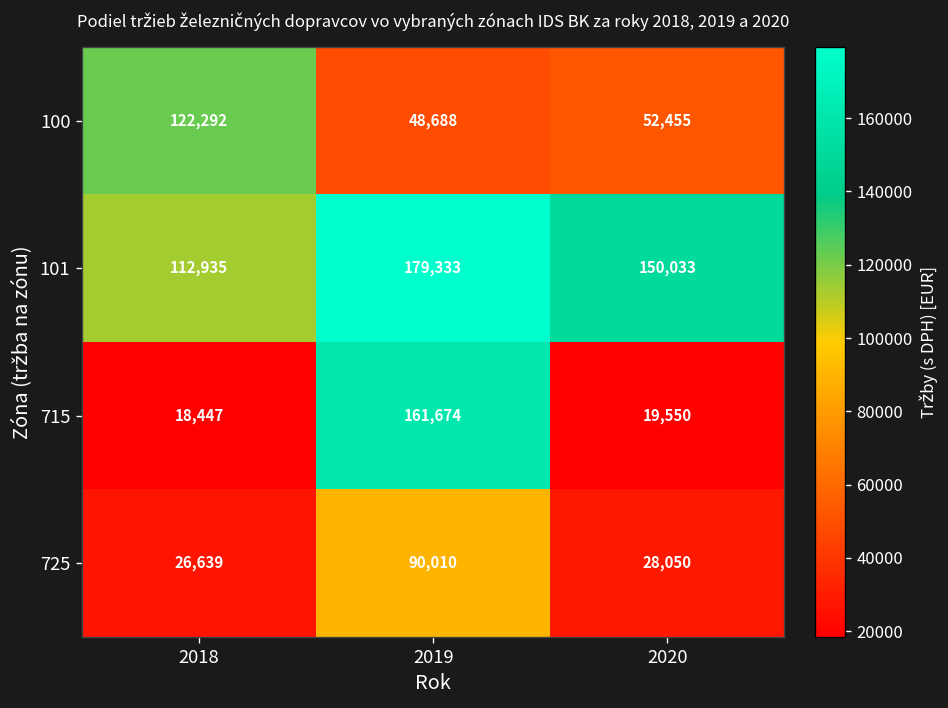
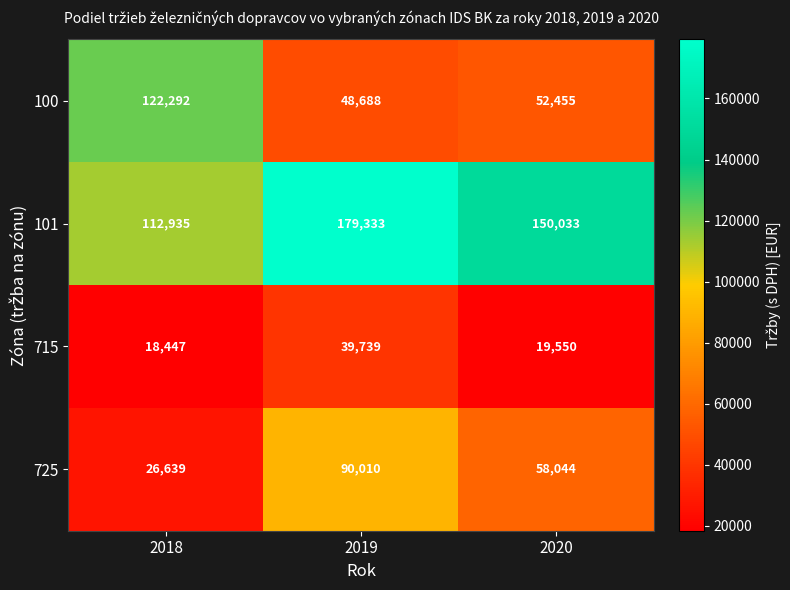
715, 2019: 161,674 -> 39,739
725, 2020: 28,050 -> 58,044
